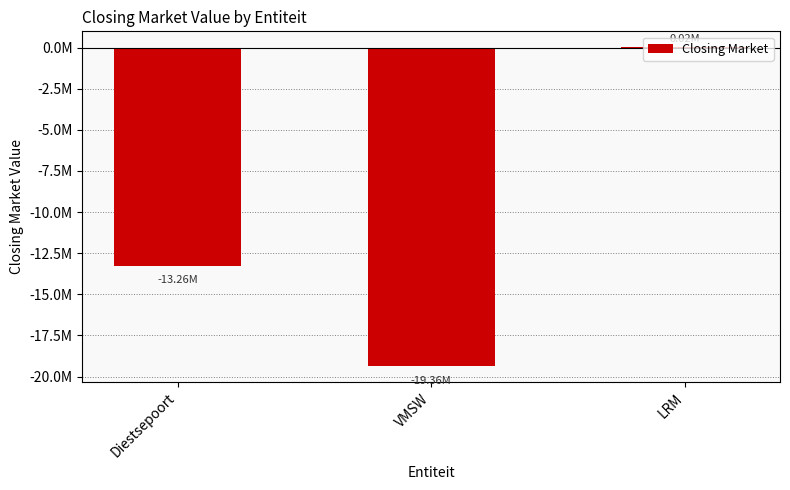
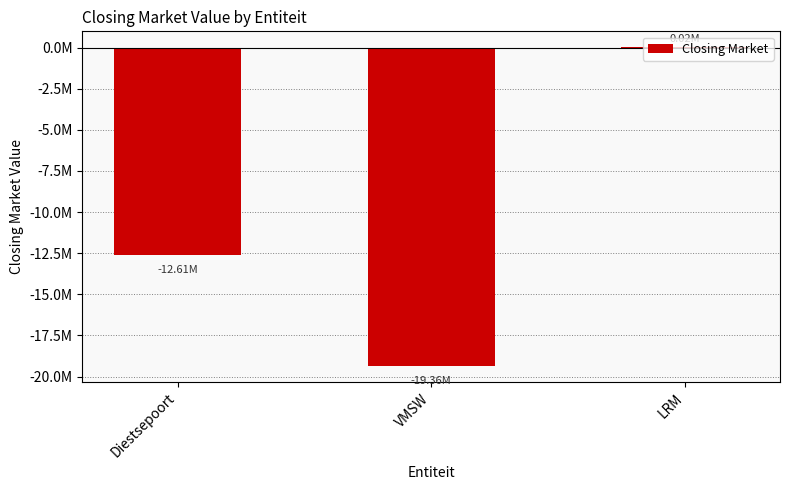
Diestsepoort: -13.26M -> -12.61M
